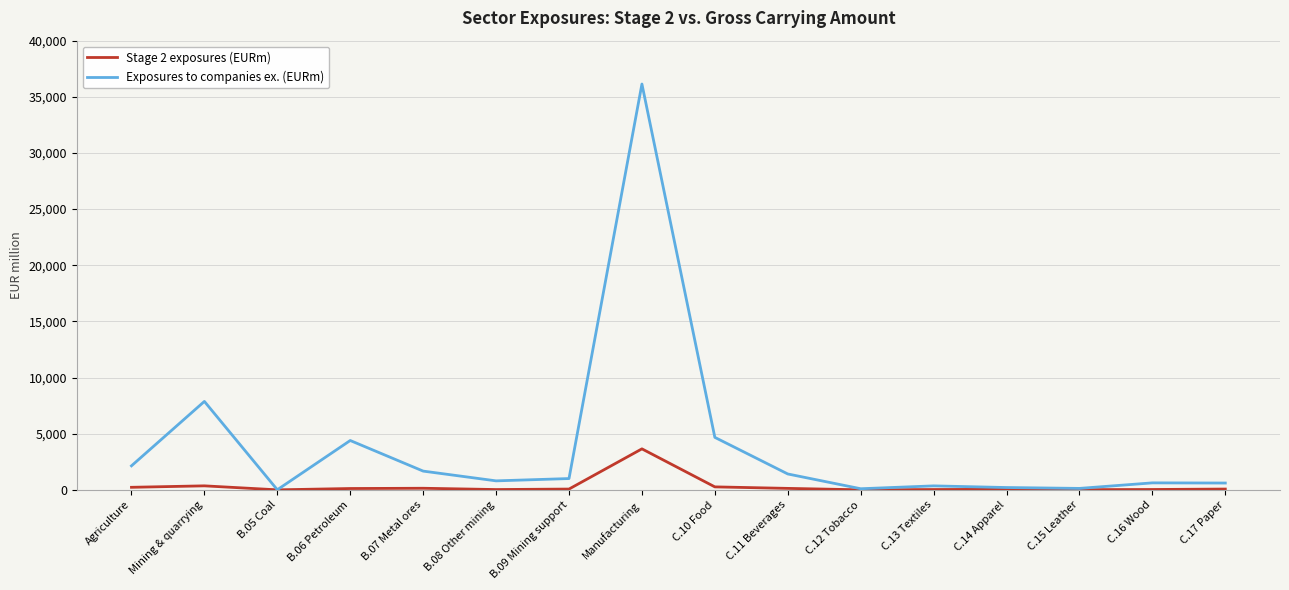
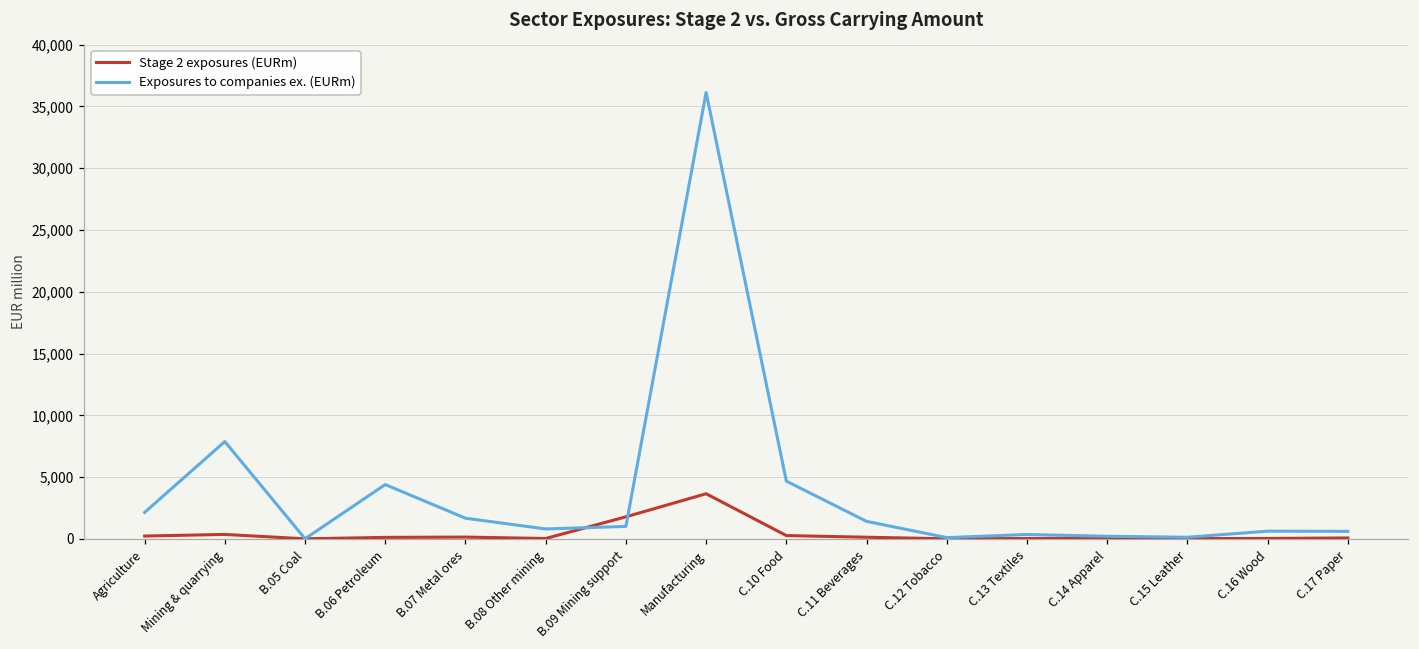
Stage 2 exposures (EURm), B.09 Mining support: 100 -> 1,800
